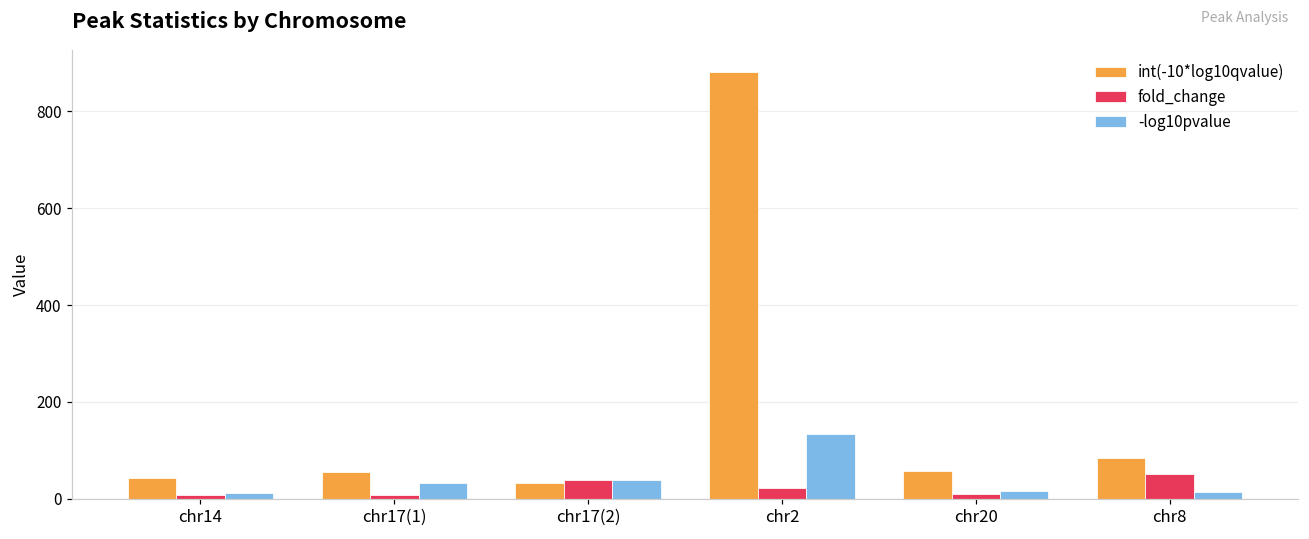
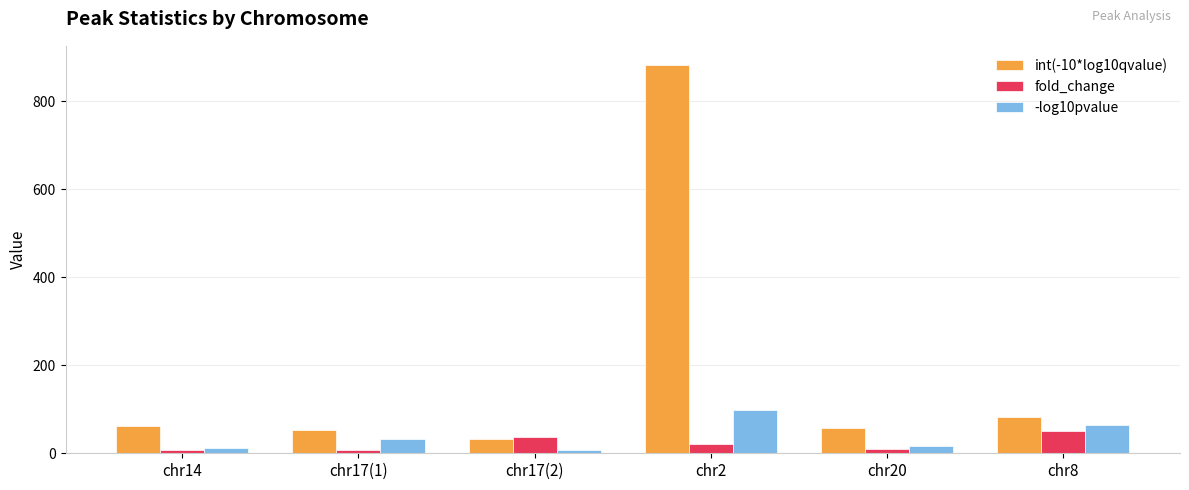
int(-10*log10qvalue), chr14: 40 -> 60
-log10pvalue, chr17(2): 40 -> 10
-log10pvalue, chr2: 130 -> 100
-log10pvalue, chr8: 10 -> 60
